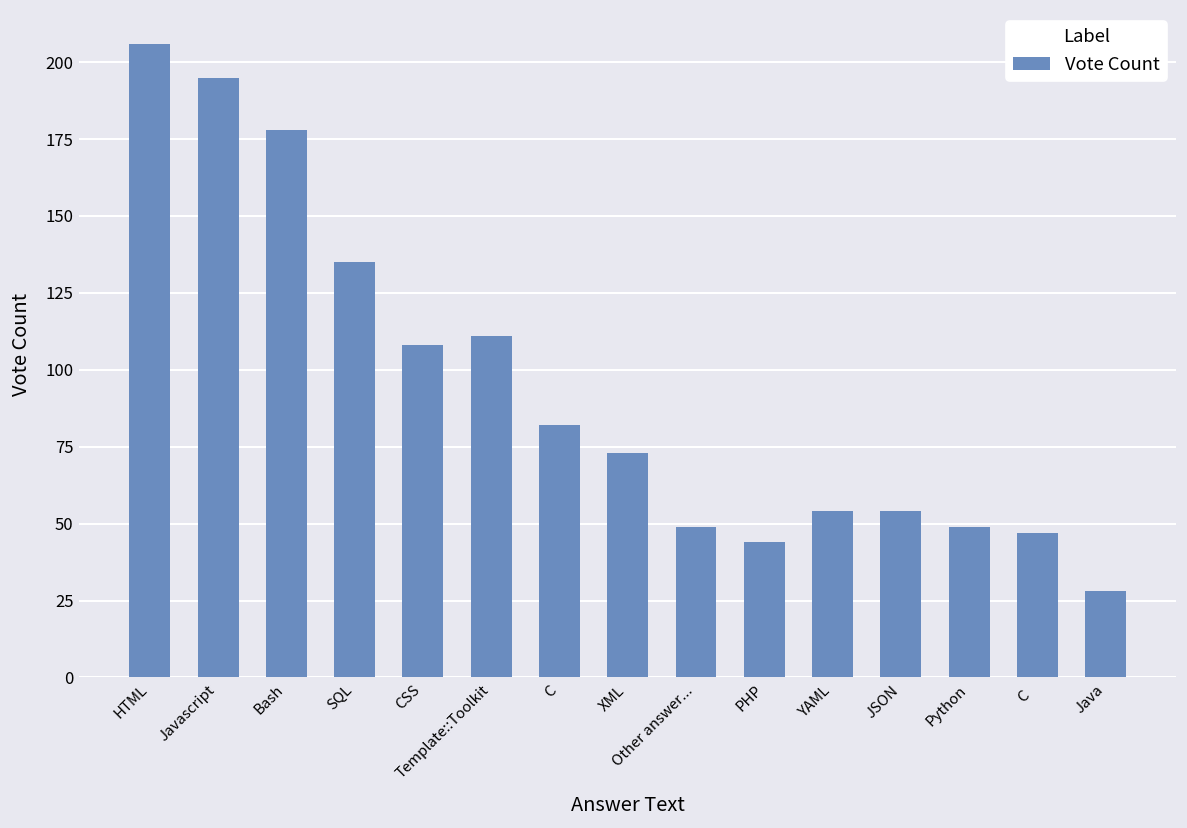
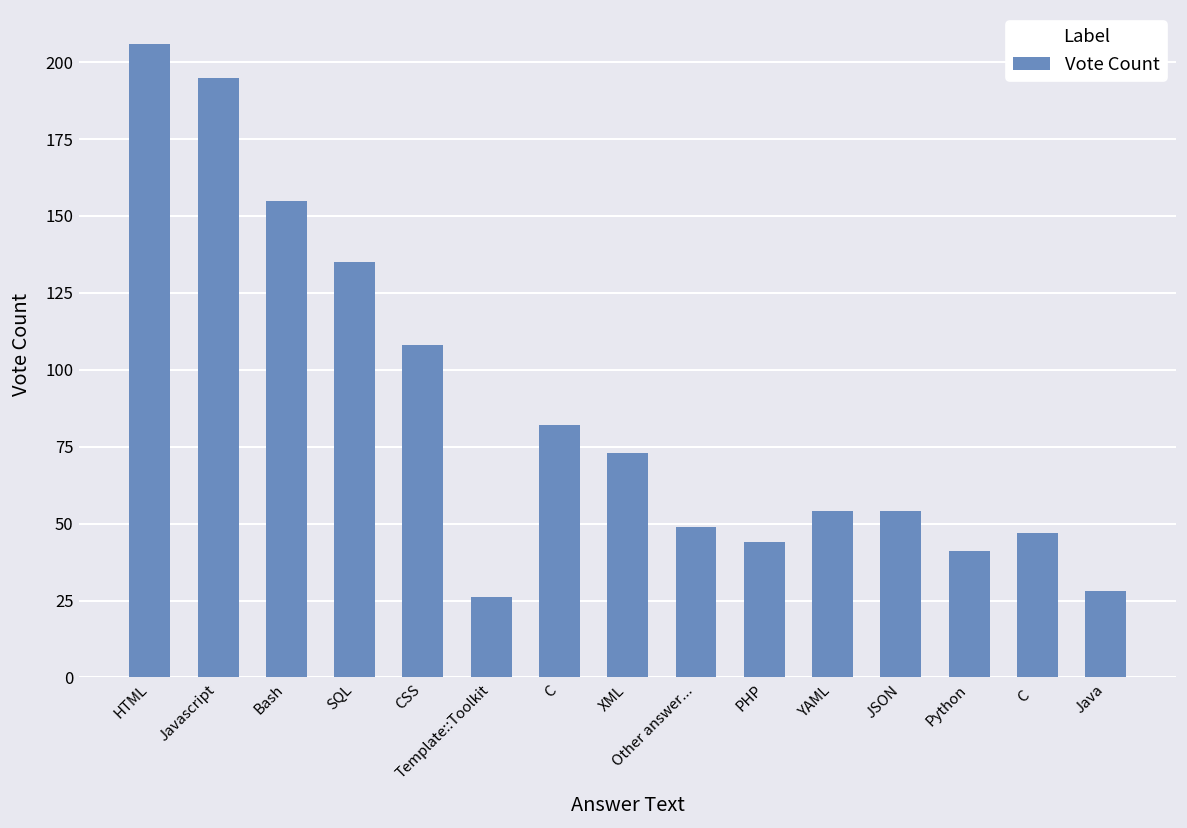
Bash: 178 -> 155
Template::Toolkit: 111 -> 26
Python: 49 -> 41
